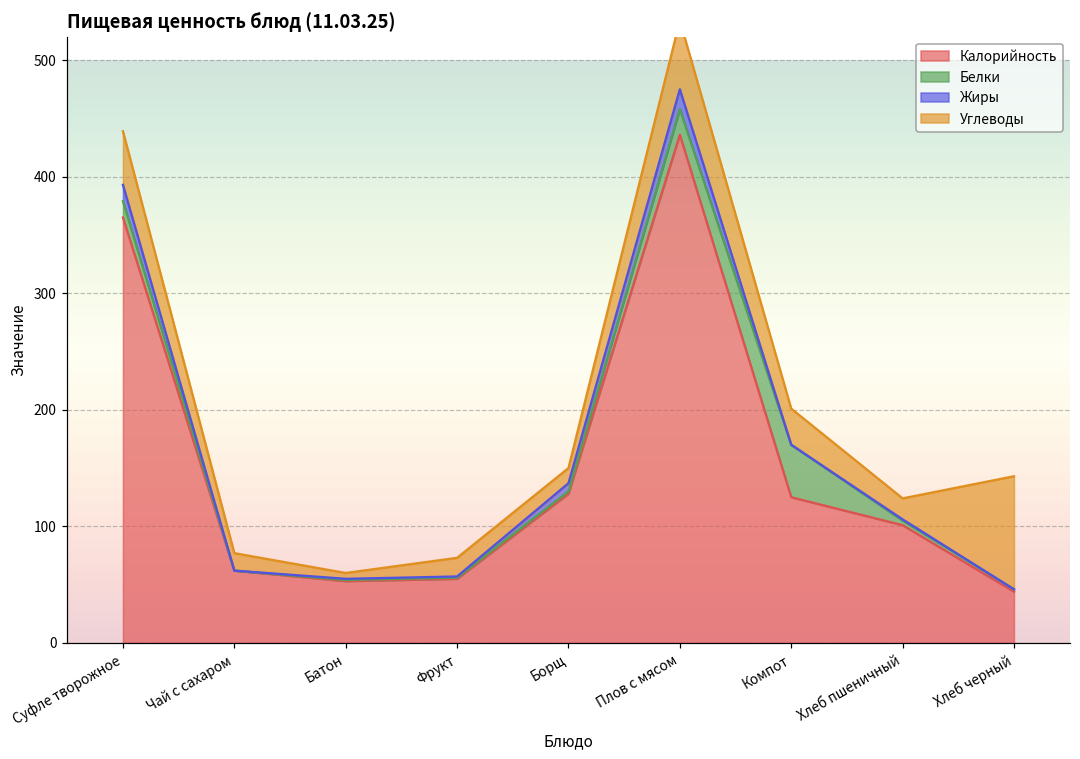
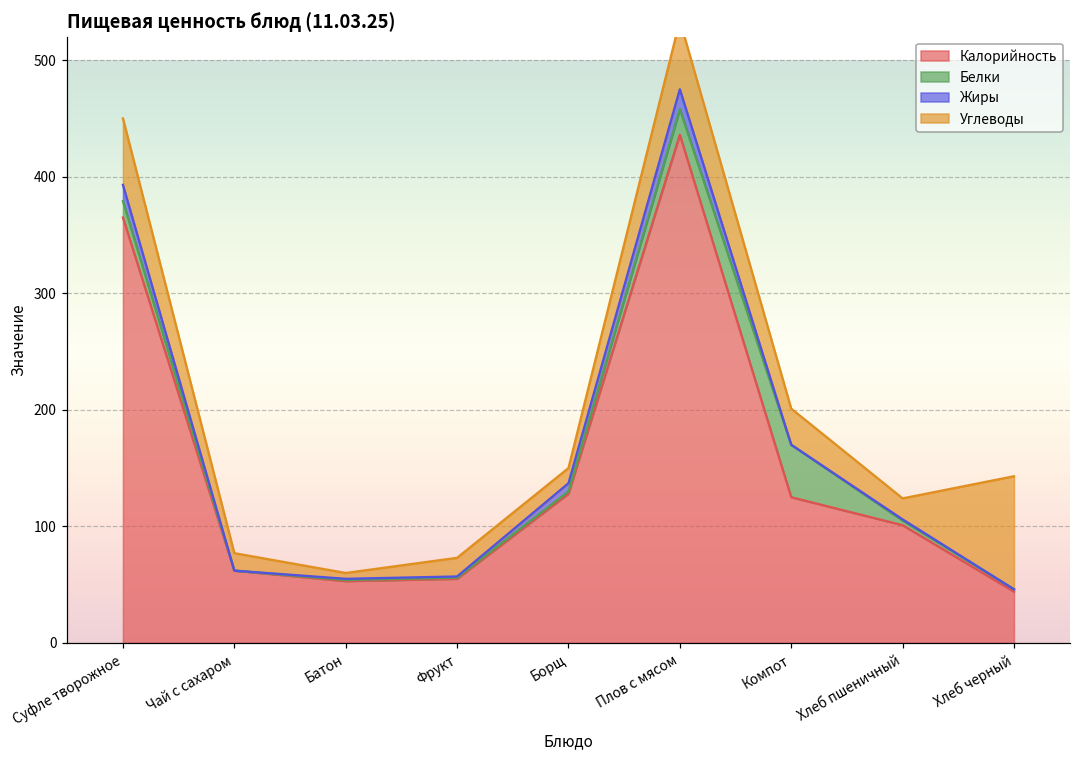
Углеводы, Суфле творожное: 46 -> 57
